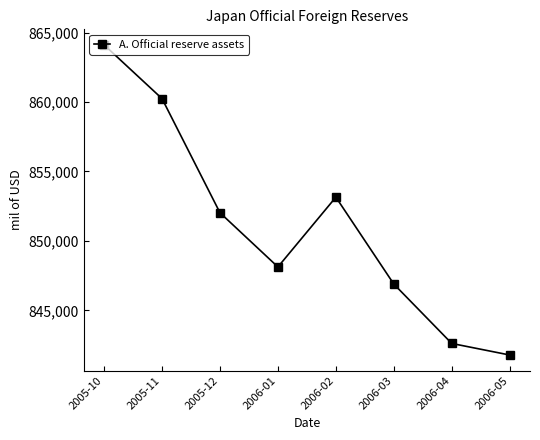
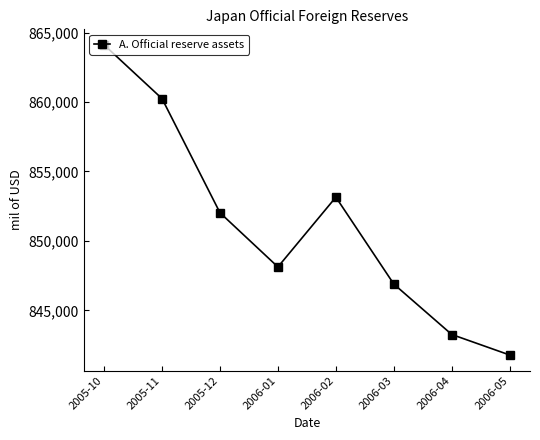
2006-04: 842,600 -> 843,300
